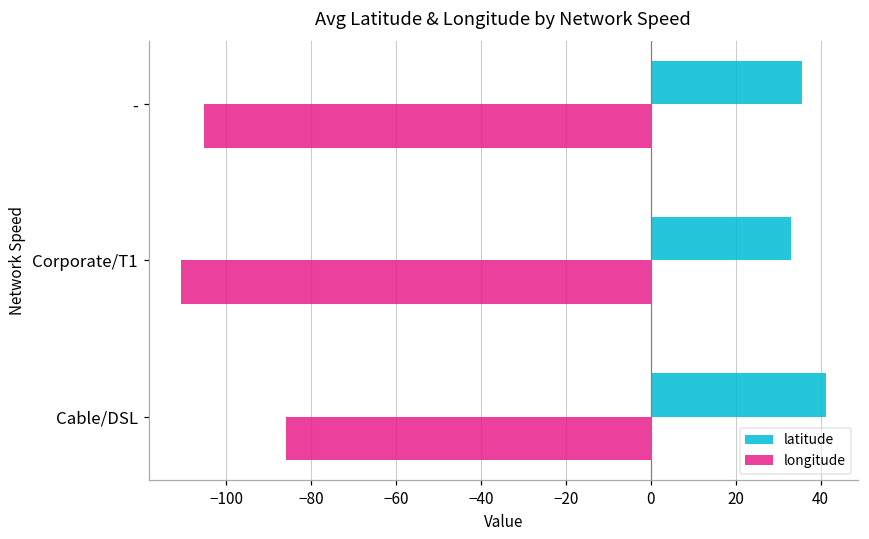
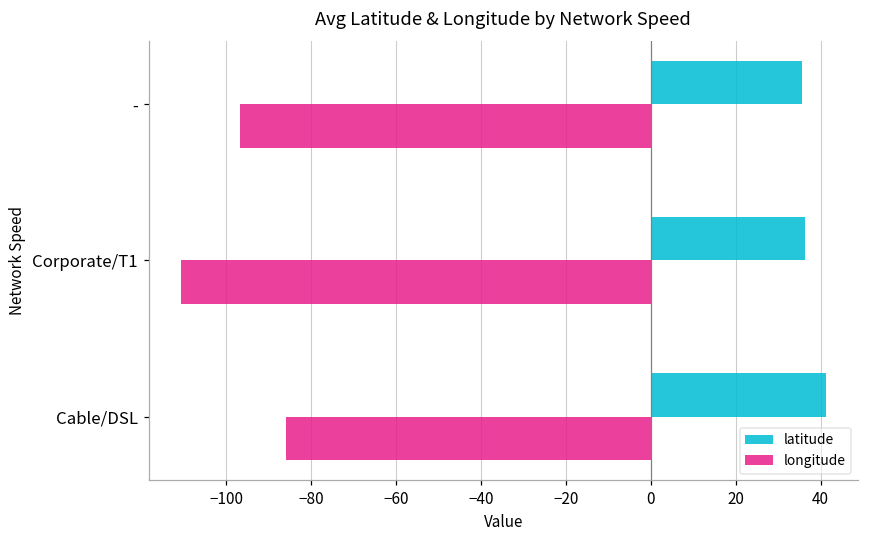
longitude, -: -105 -> -97
latitude, Corporate/T1: 33 -> 36
